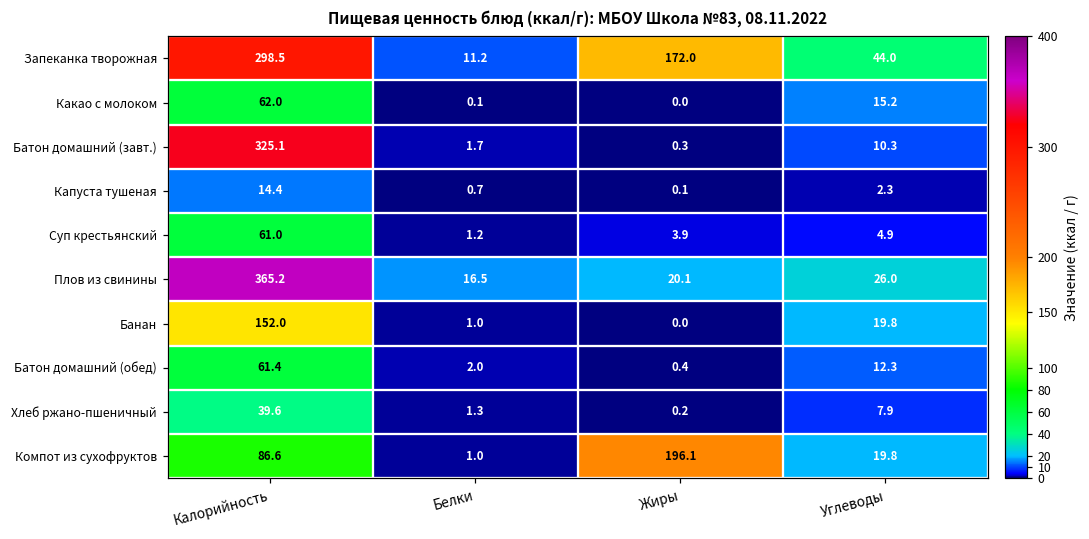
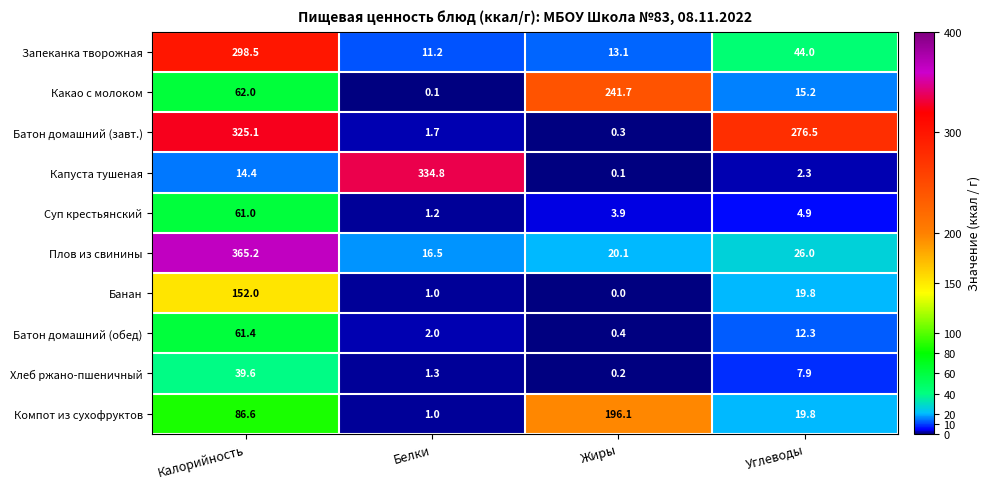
Запеканка творожная, Жиры: 172.0 -> 13.1
Какао с молоком, Жиры: 0.0 -> 241.7
Батон домашний (завт.), Углеводы: 10.3 -> 276.5
Капуста тушеная, Белки: 0.7 -> 334.8
